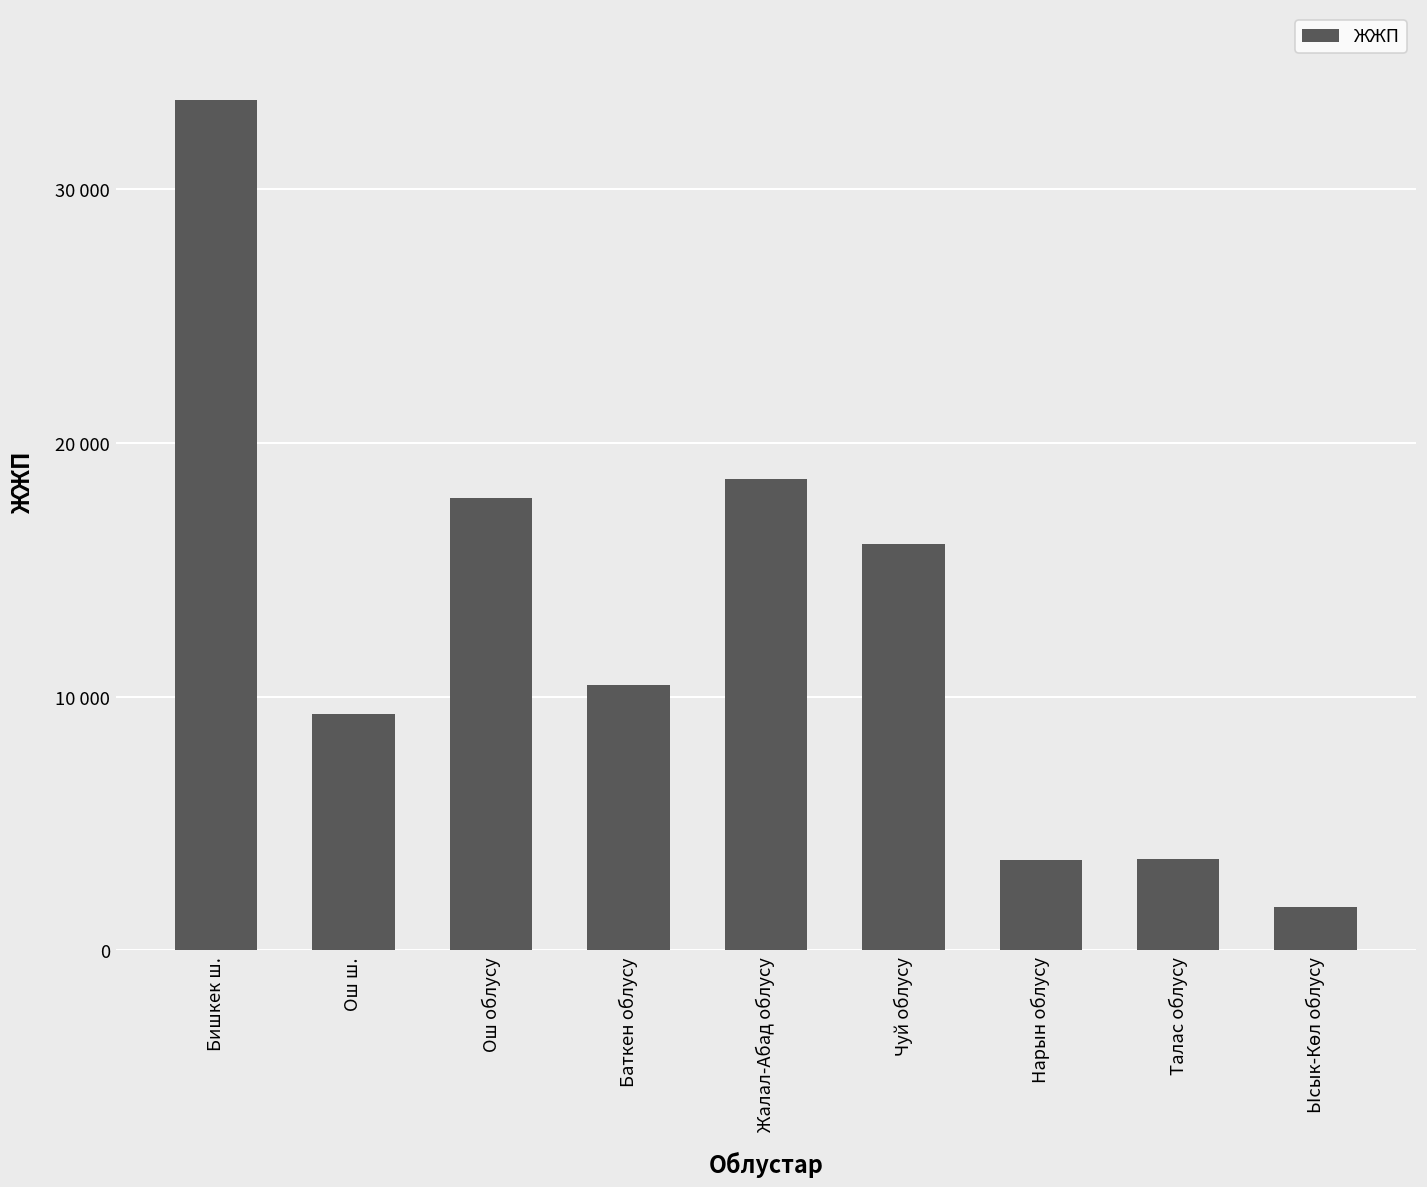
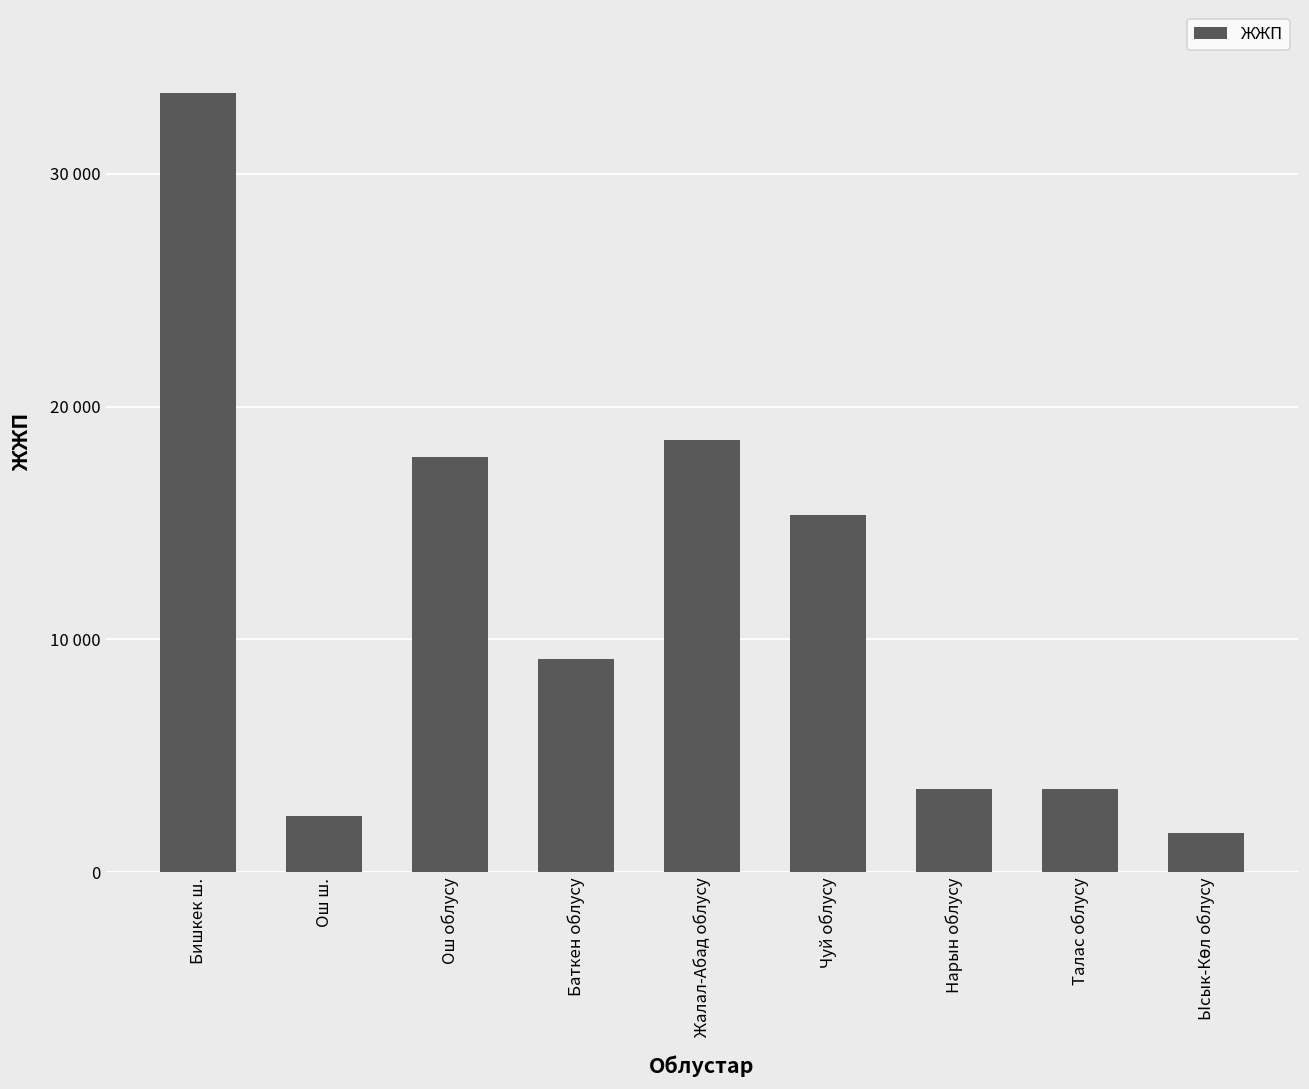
Ош ш.: 9300 -> 2400
Баткен облусу: 10500 -> 9100
Чуй облусу: 16000 -> 15400
